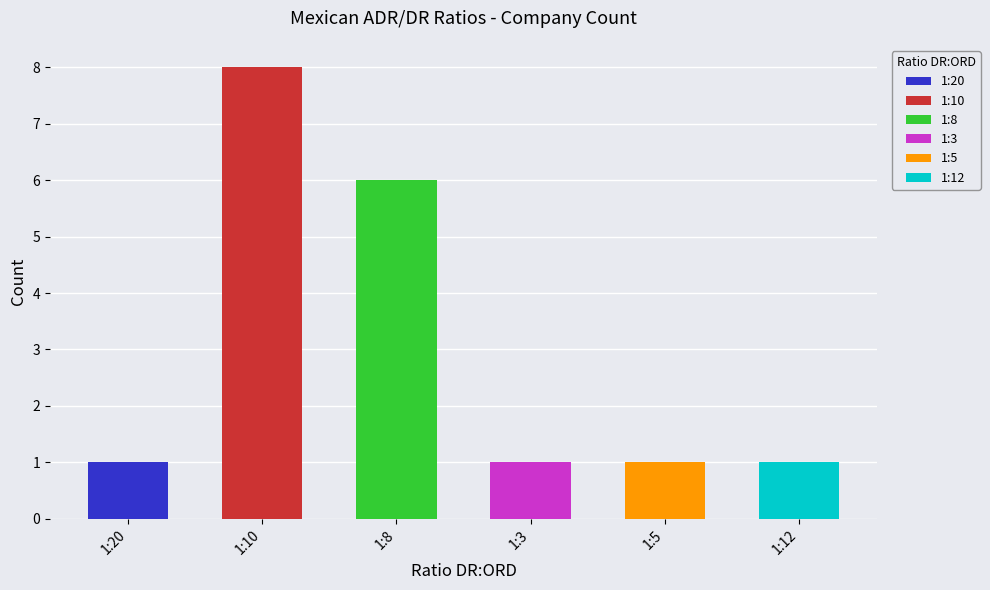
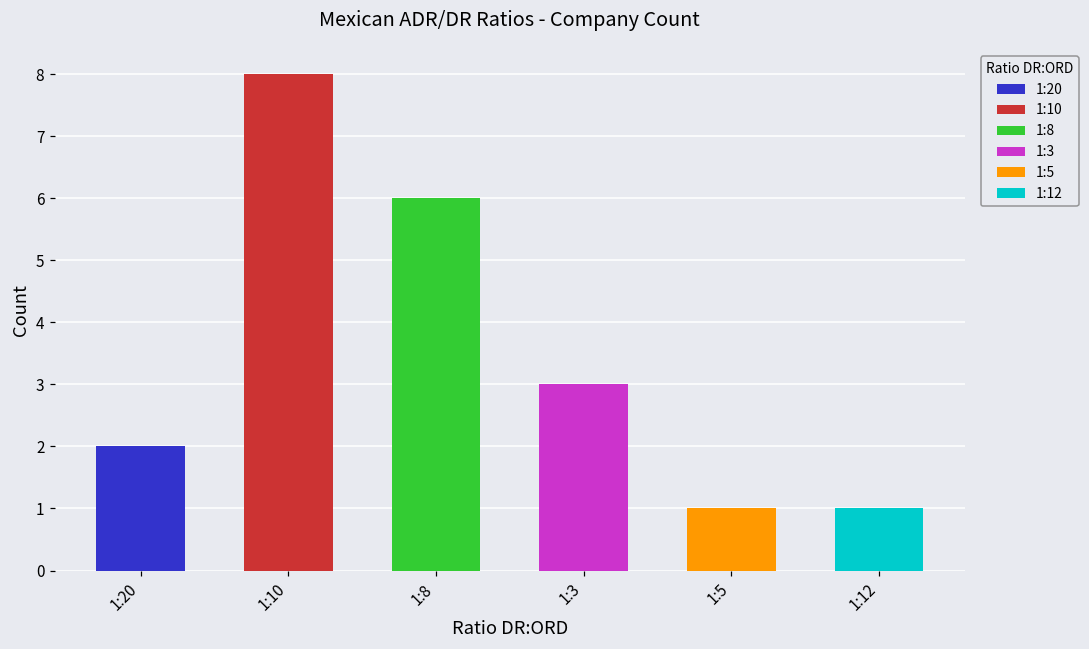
1:20: 1 -> 2
1:3: 1 -> 3
